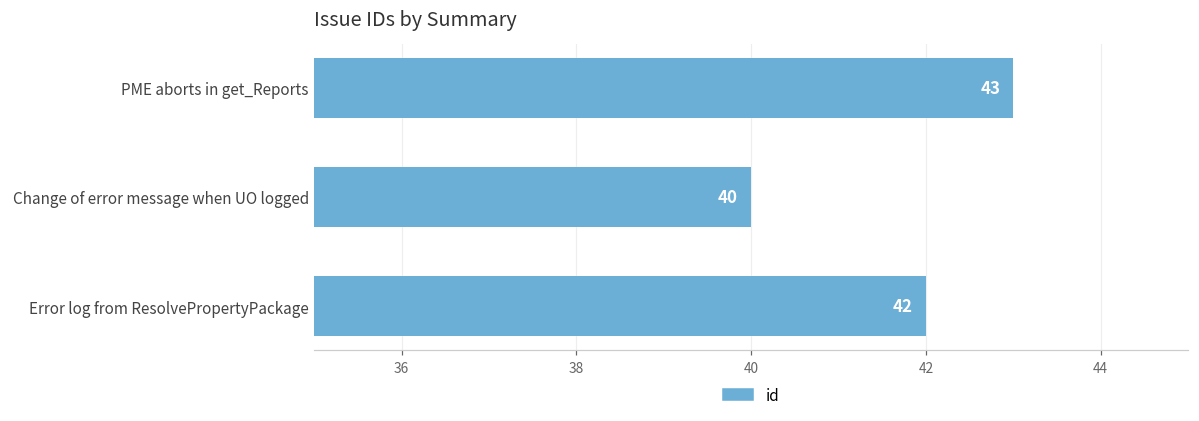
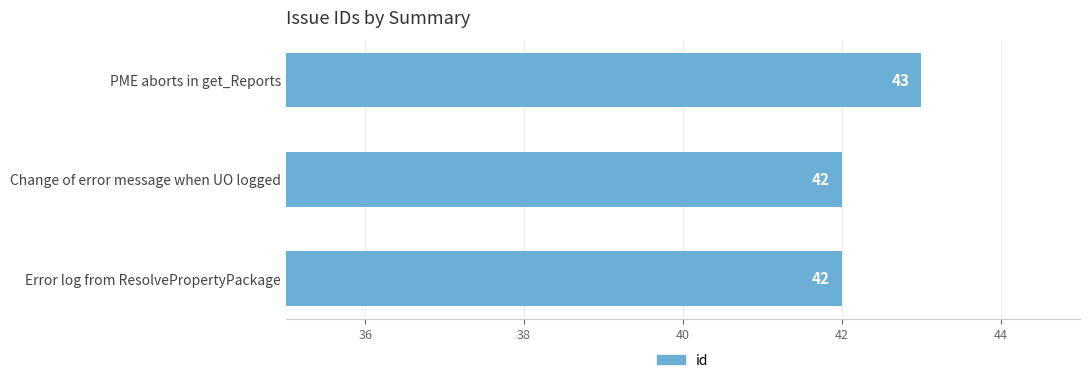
Change of error message when UO logged: 40 -> 42
